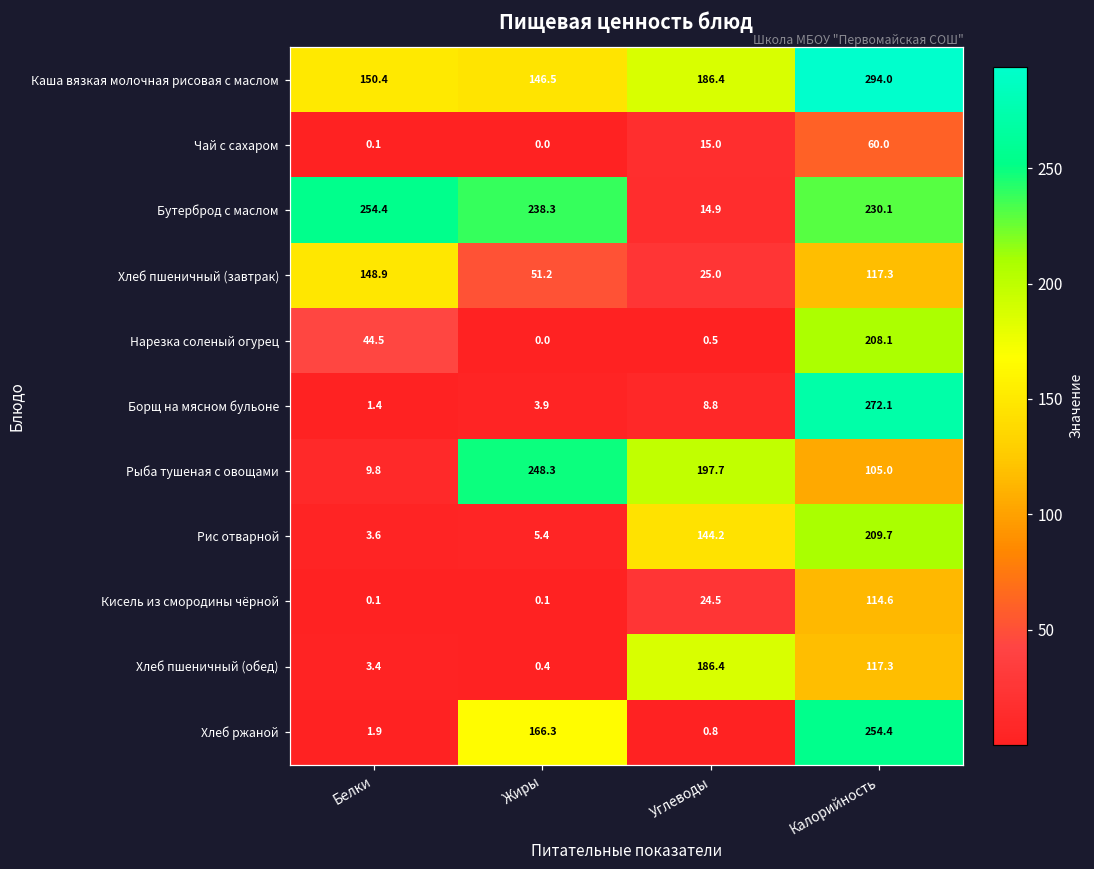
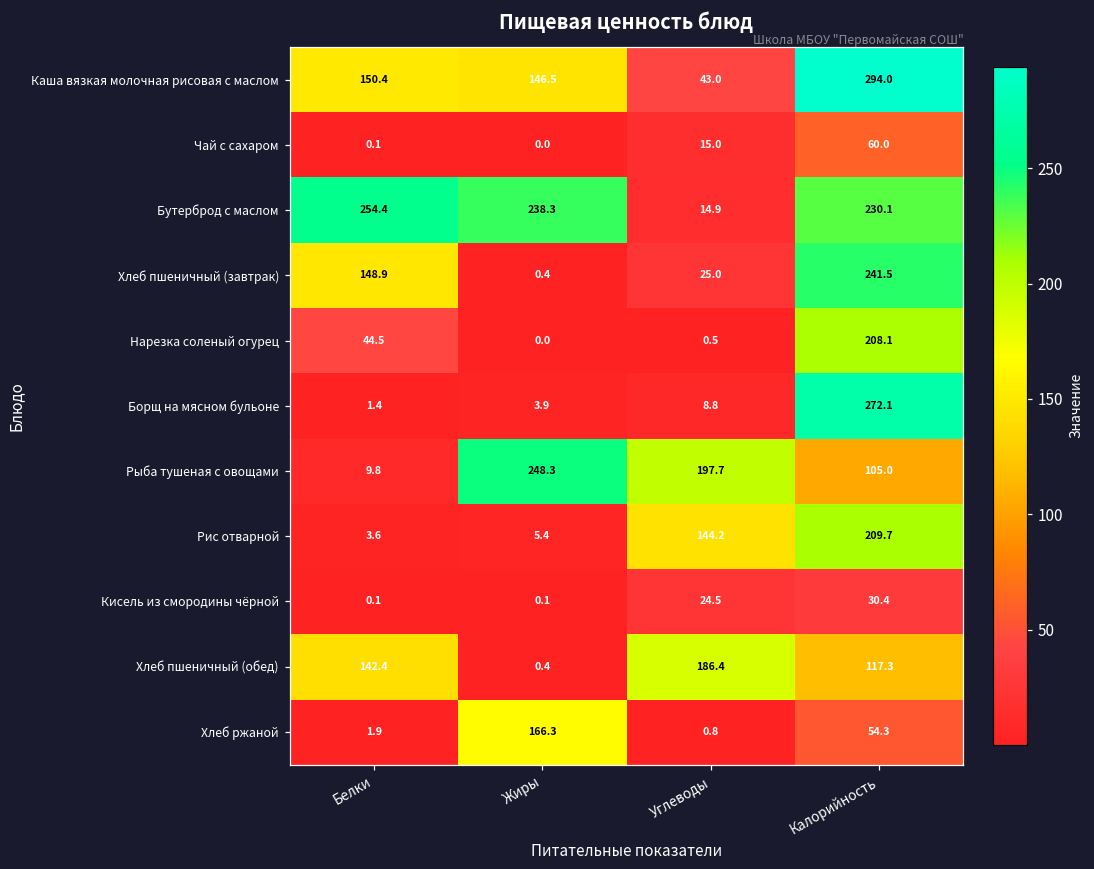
Каша вязкая молочная рисовая с маслом, Углеводы: 186.4 -> 43.0
Хлеб пшеничный (завтрак), Жиры: 51.2 -> 0.4
Хлеб пшеничный (завтрак), Калорийность: 117.3 -> 241.5
Кисель из смородины чёрной, Калорийность: 114.6 -> 30.4
Хлеб пшеничный (обед), Белки: 3.4 -> 142.4
Хлеб ржаной, Калорийность: 254.4 -> 54.3
